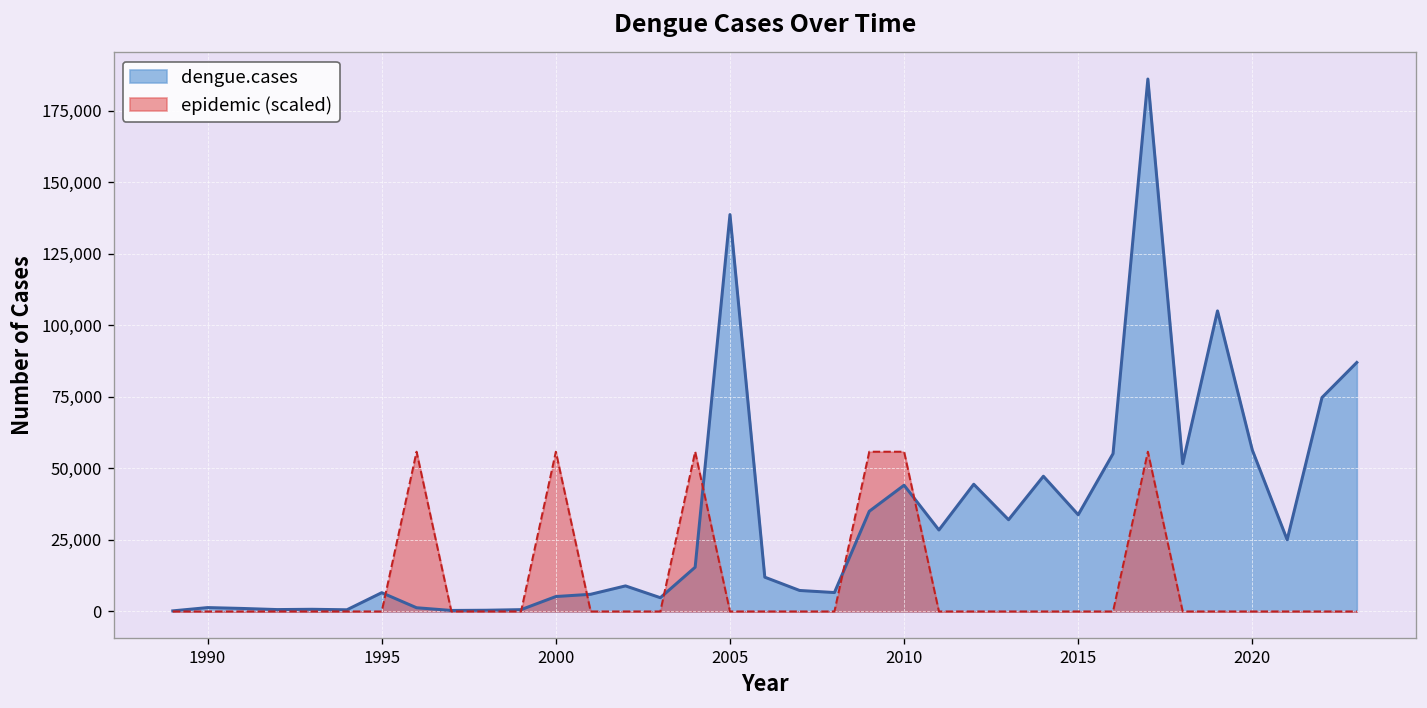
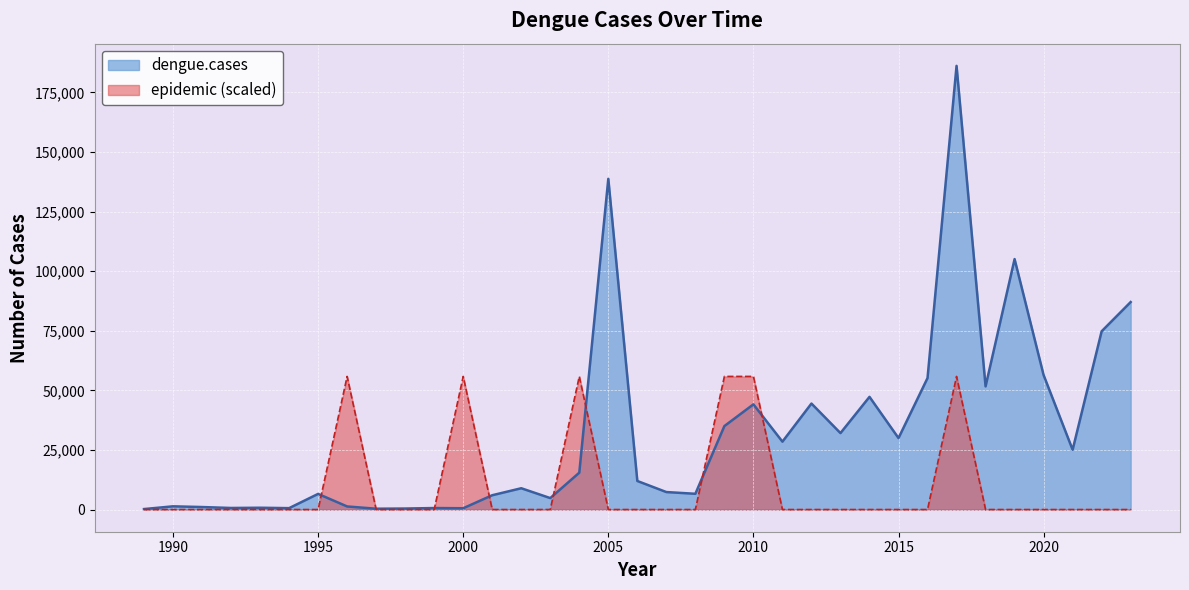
dengue.cases, 2000: 5,000 -> 1,000
dengue.cases, 2015: 34,000 -> 30,000
